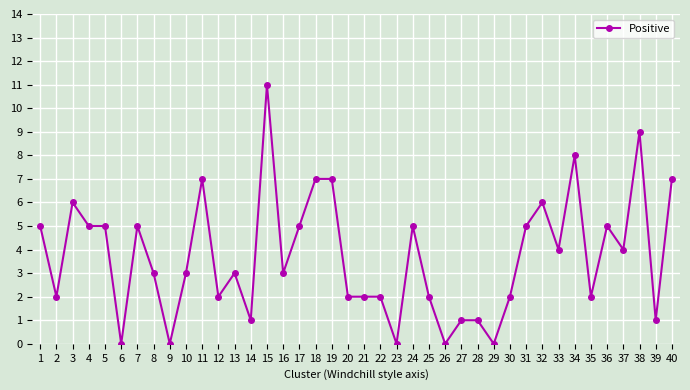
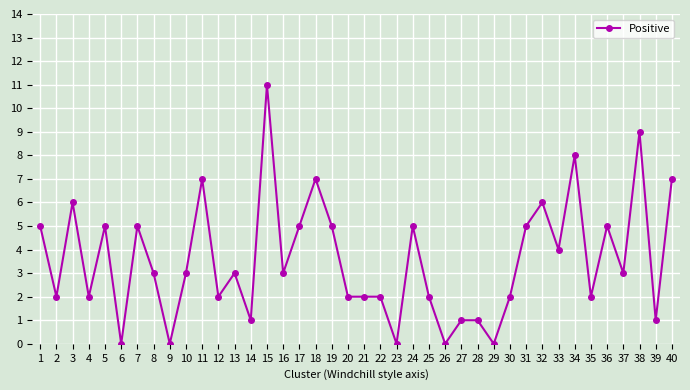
4: 5 -> 2
19: 7 -> 5
37: 4 -> 3
